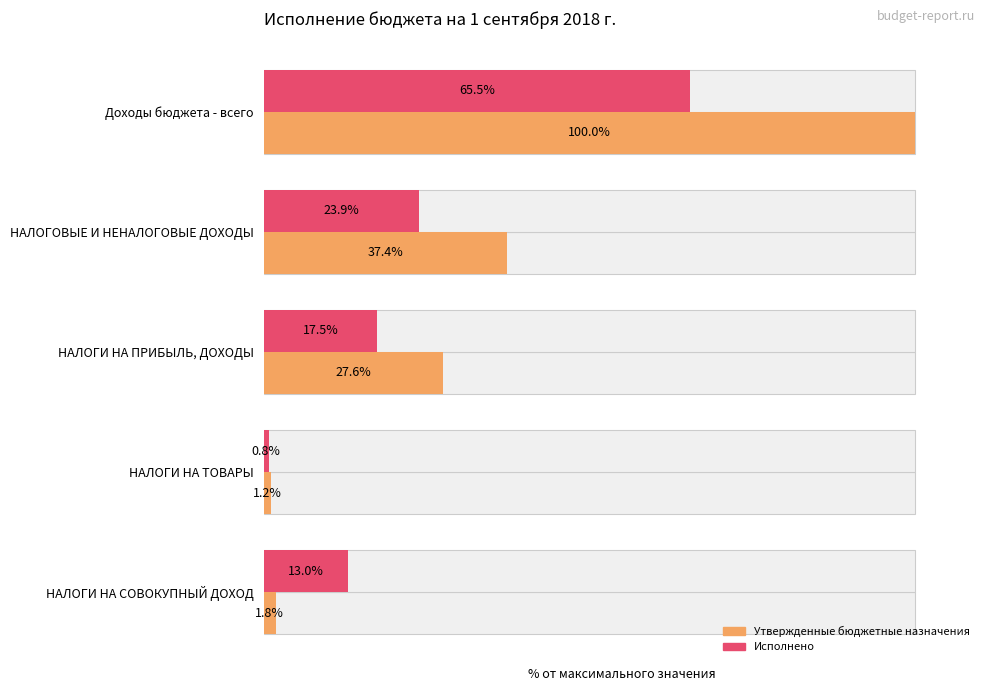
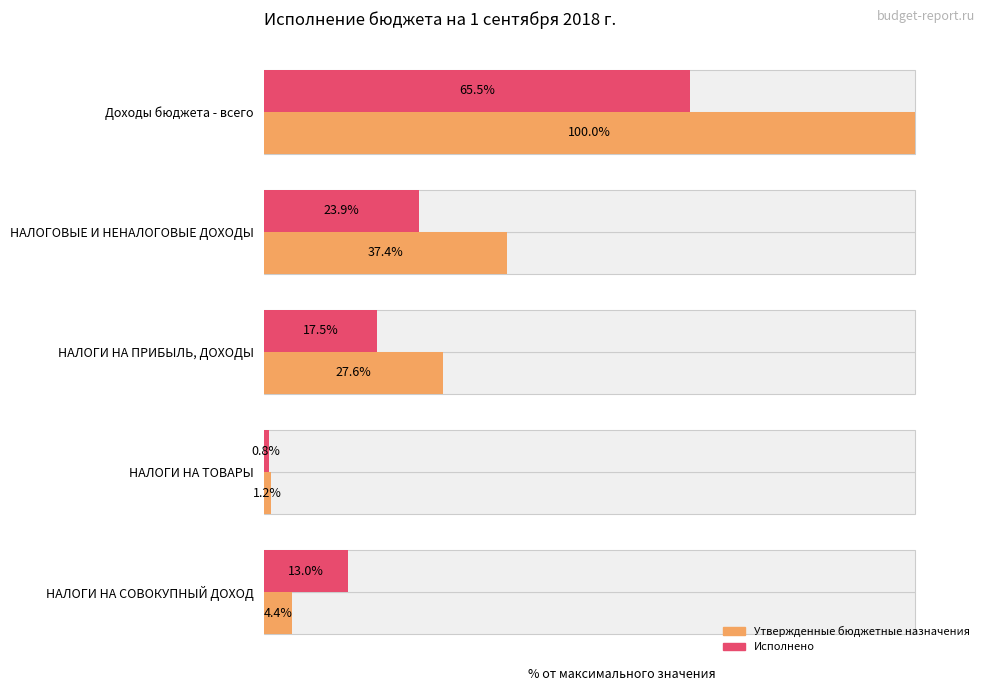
Утвержденные бюджетные назначения, НАЛОГИ НА СОВОКУПНЫЙ ДОХОД: 1.8% -> 4.4%
